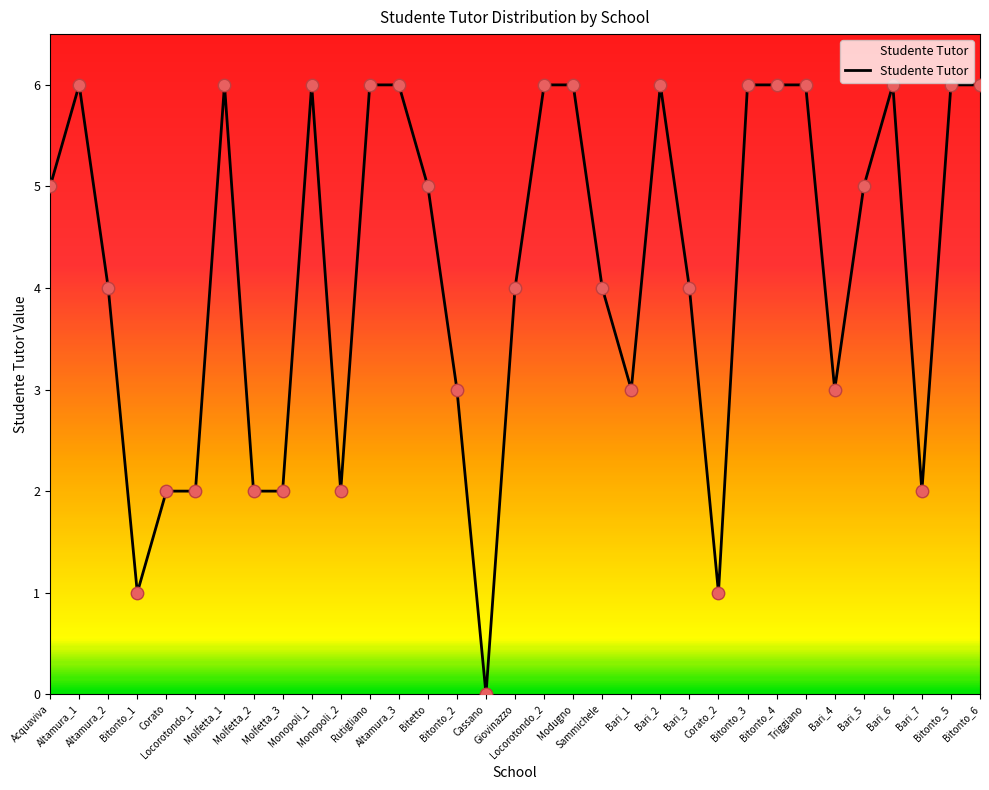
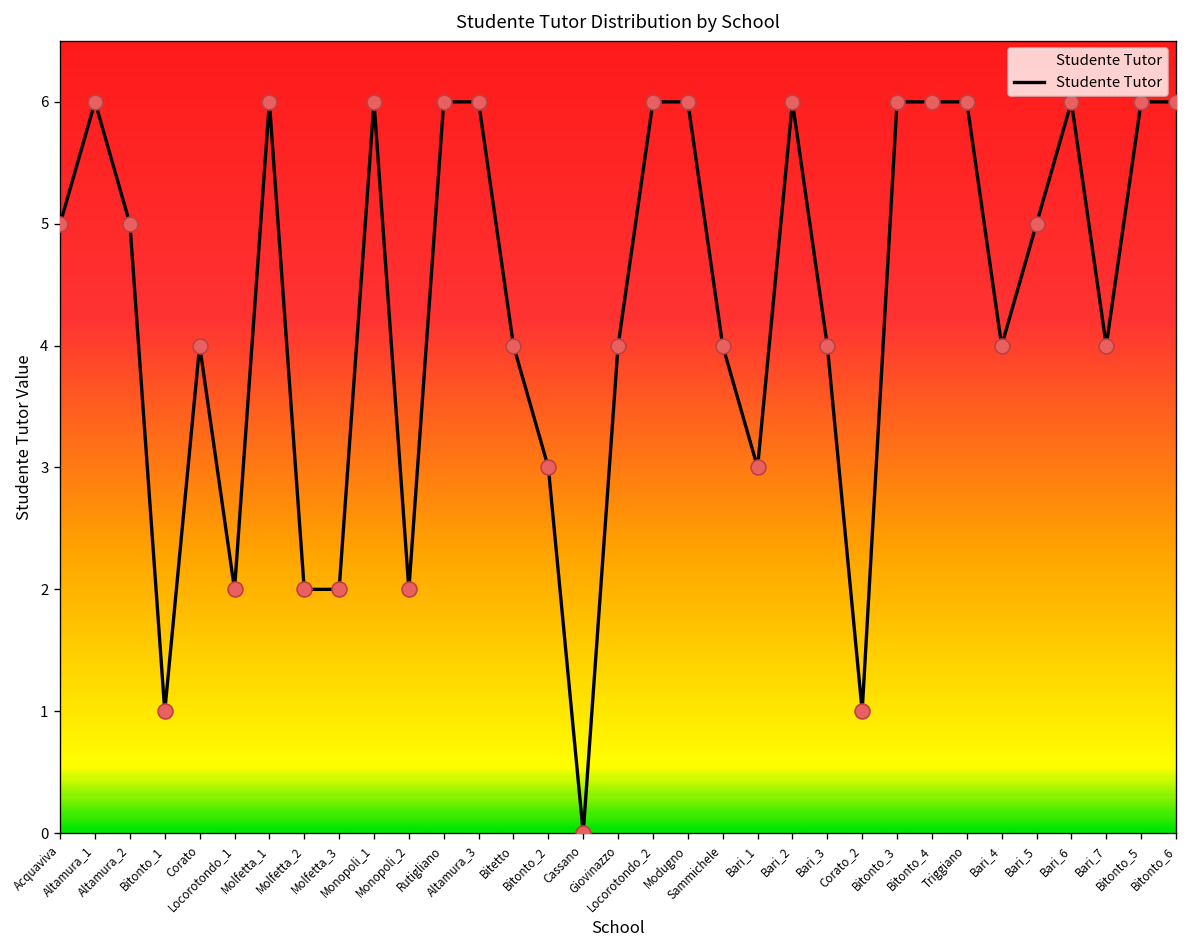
Altamura_2: 4 -> 5
Corato: 2 -> 4
Bitetto: 5 -> 4
Bari_4: 3 -> 4
Bari_7: 2 -> 4
